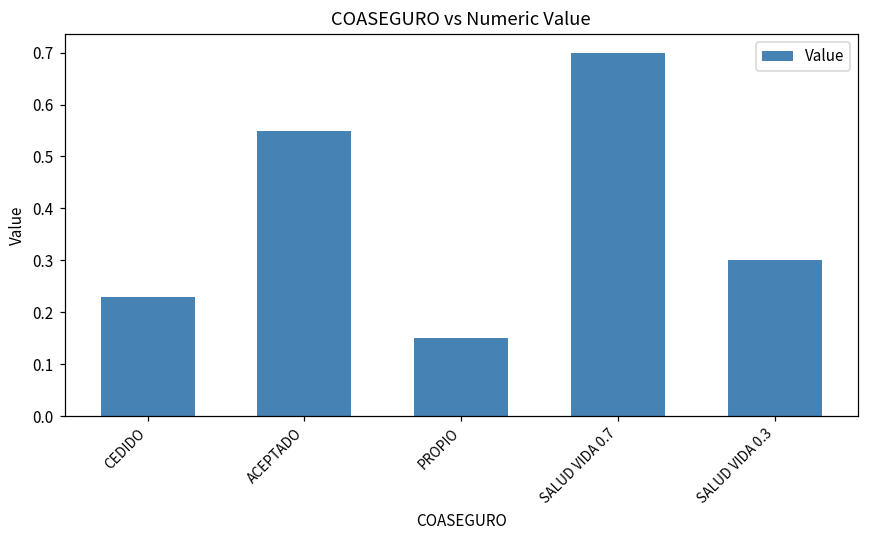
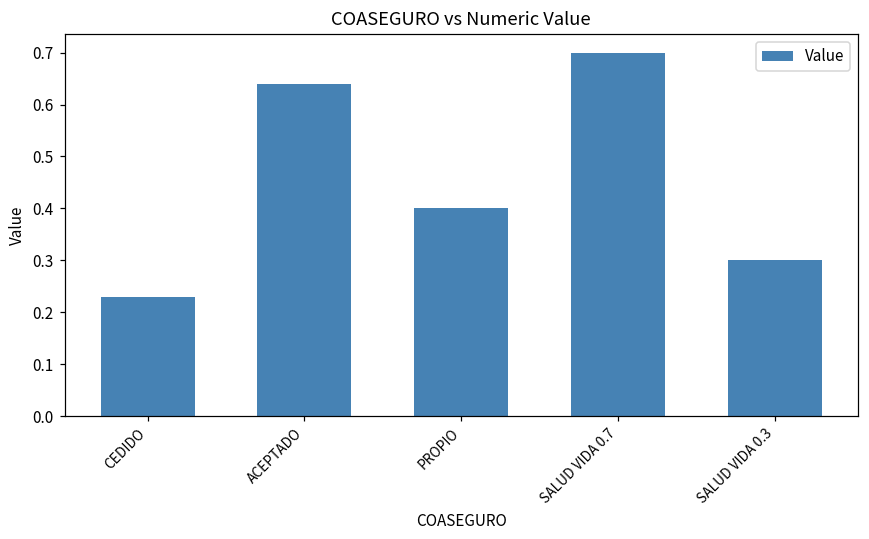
ACEPTADO: 0.55 -> 0.64
PROPIO: 0.15 -> 0.40
